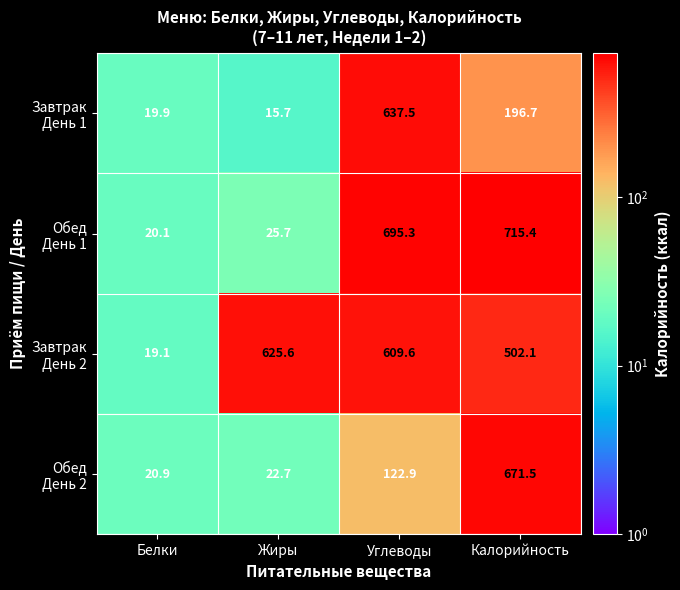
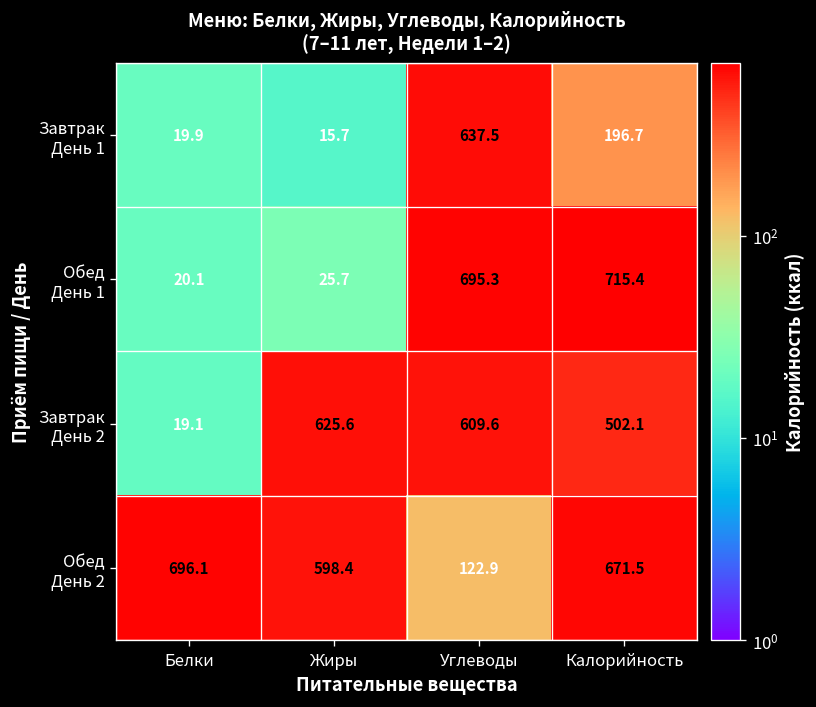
Обед День 2, Белки: 20.9 -> 696.1
Обед День 2, Жиры: 22.7 -> 598.4
